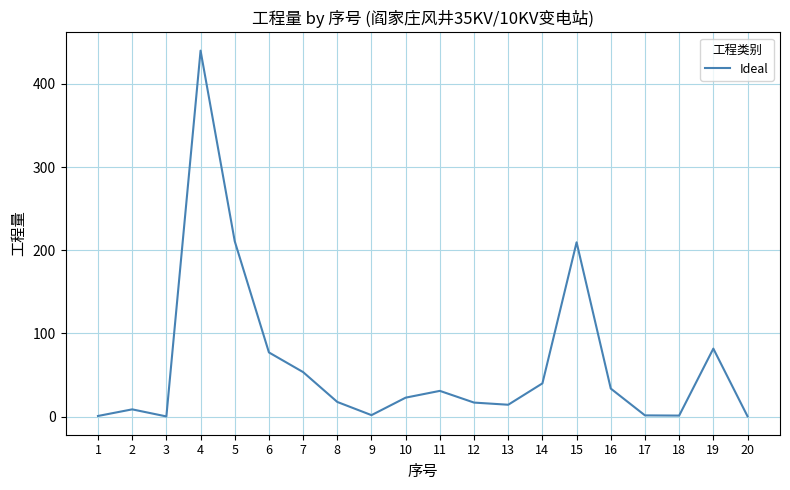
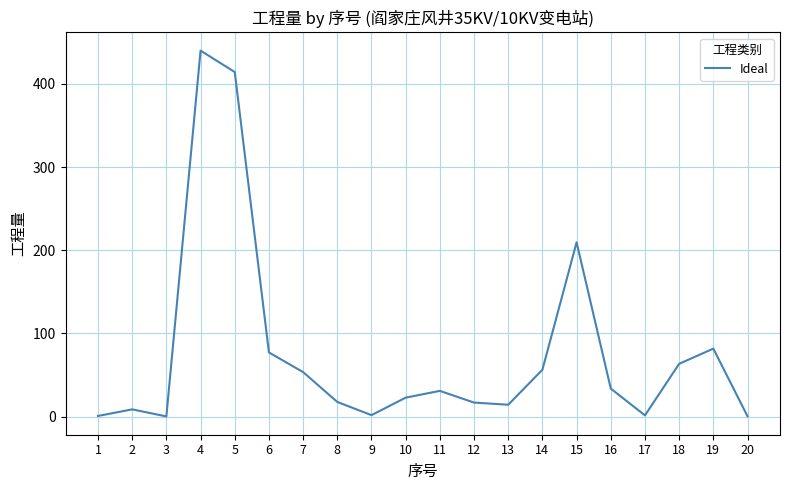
5: 210 -> 410
14: 40 -> 60
18: 0 -> 60
